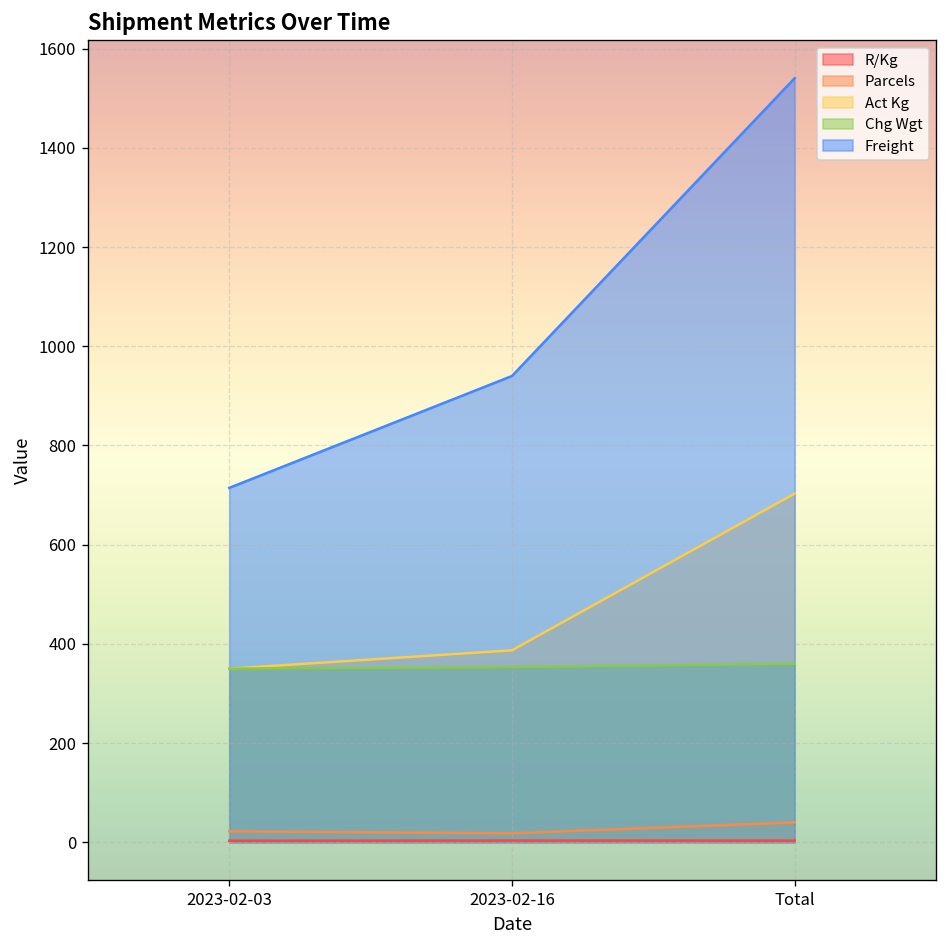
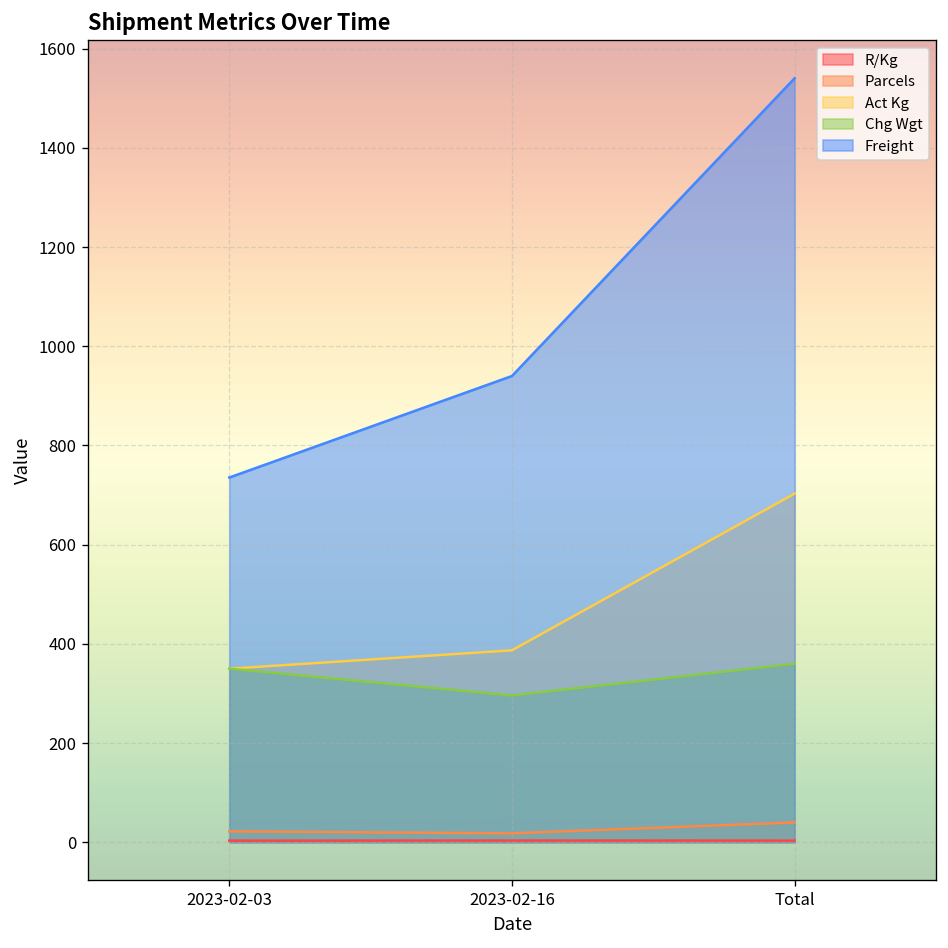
Freight, 2023-02-03: 710 -> 740
Chg Wgt, 2023-02-16: 350 -> 300
